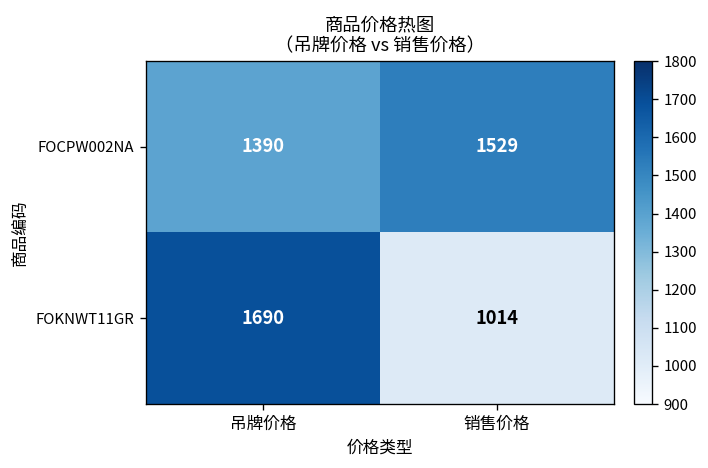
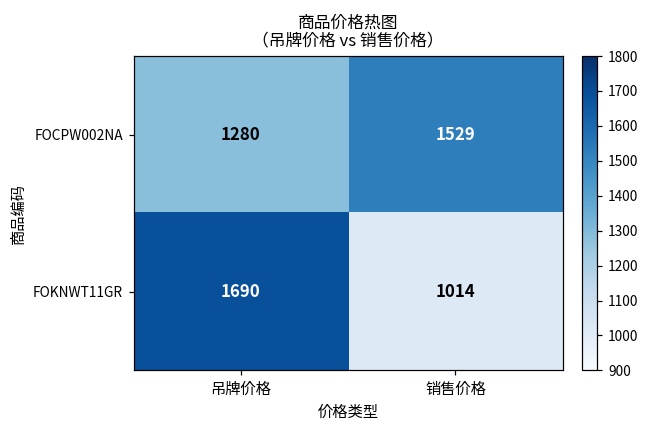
FOCPW002NA, 吊牌价格: 1390 -> 1280
